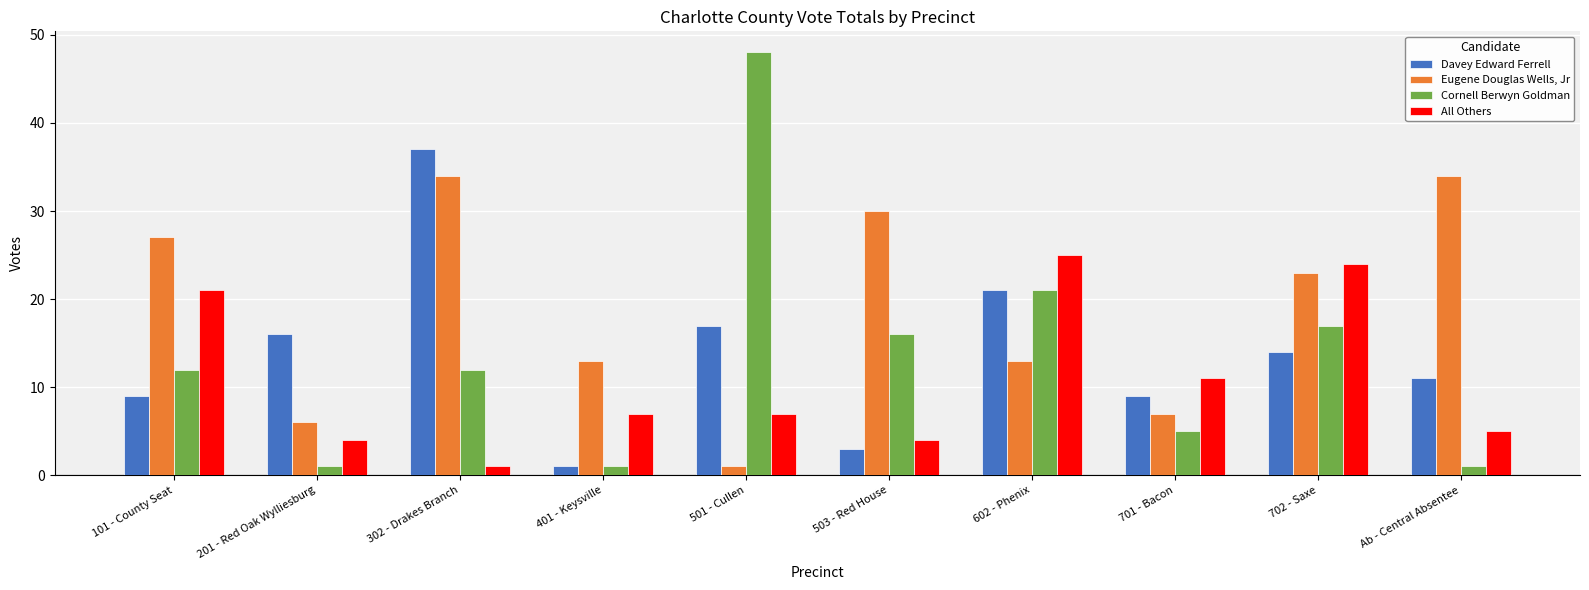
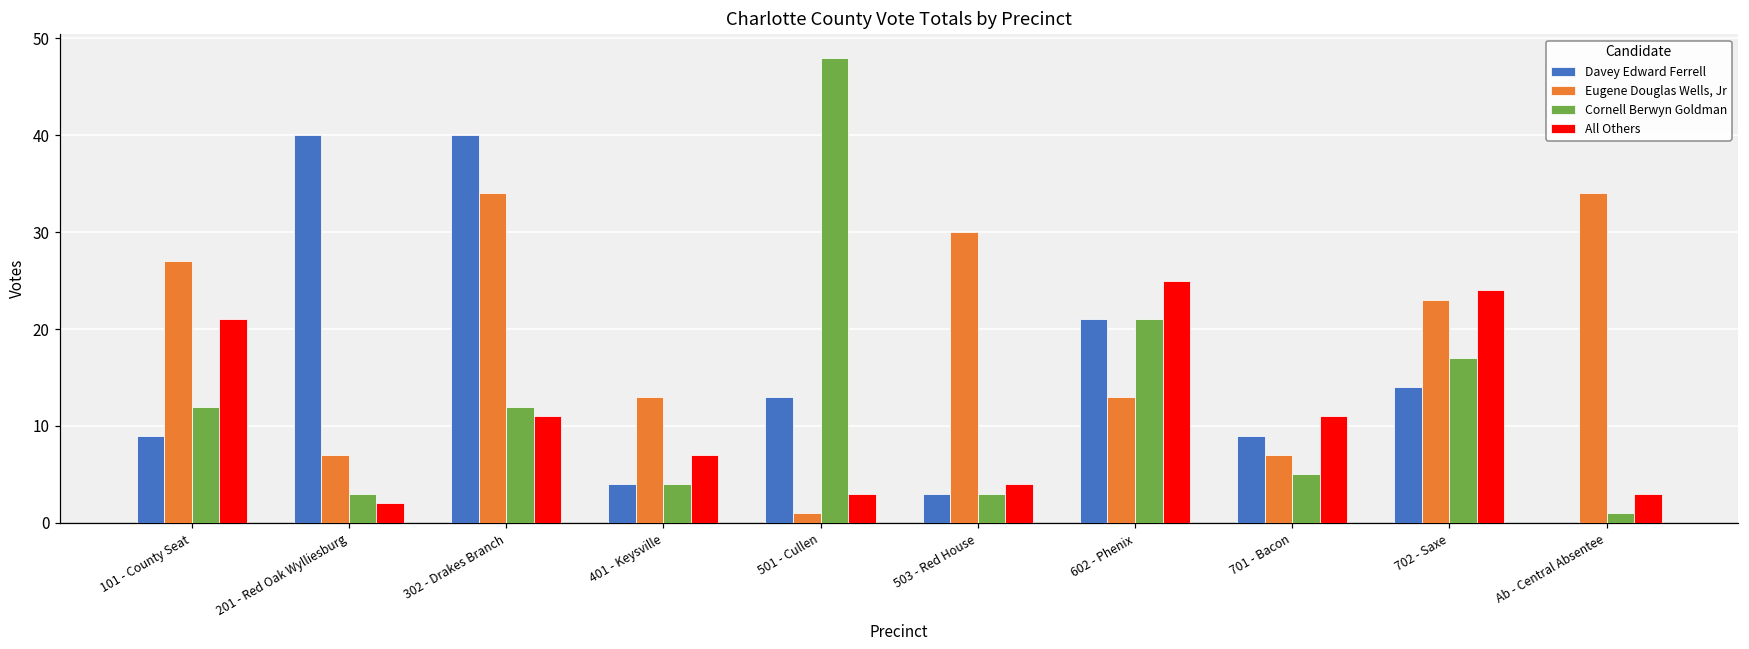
Davey Edward Ferrell, 201 - Red Oak Wylliesburg: 16 -> 40
Eugene Douglas Wells, Jr, 201 - Red Oak Wylliesburg: 6 -> 7
Cornell Berwyn Goldman, 201 - Red Oak Wylliesburg: 1 -> 3
All Others, 201 - Red Oak Wylliesburg: 4 -> 2
Davey Edward Ferrell, 302 - Drakes Branch: 37 -> 40
All Others, 302 - Drakes Branch: 1 -> 11
Davey Edward Ferrell, 401 - Keysville: 1 -> 4
Cornell Berwyn Goldman, 401 - Keysville: 1 -> 4
Davey Edward Ferrell, 501 - Cullen: 17 -> 13
All Others, 501 - Cullen: 7 -> 3
Cornell Berwyn Goldman, 503 - Red House: 16 -> 3
Davey Edward Ferrell, Ab - Central Absentee: 11 -> 0
All Others, Ab - Central Absentee: 5 -> 3
